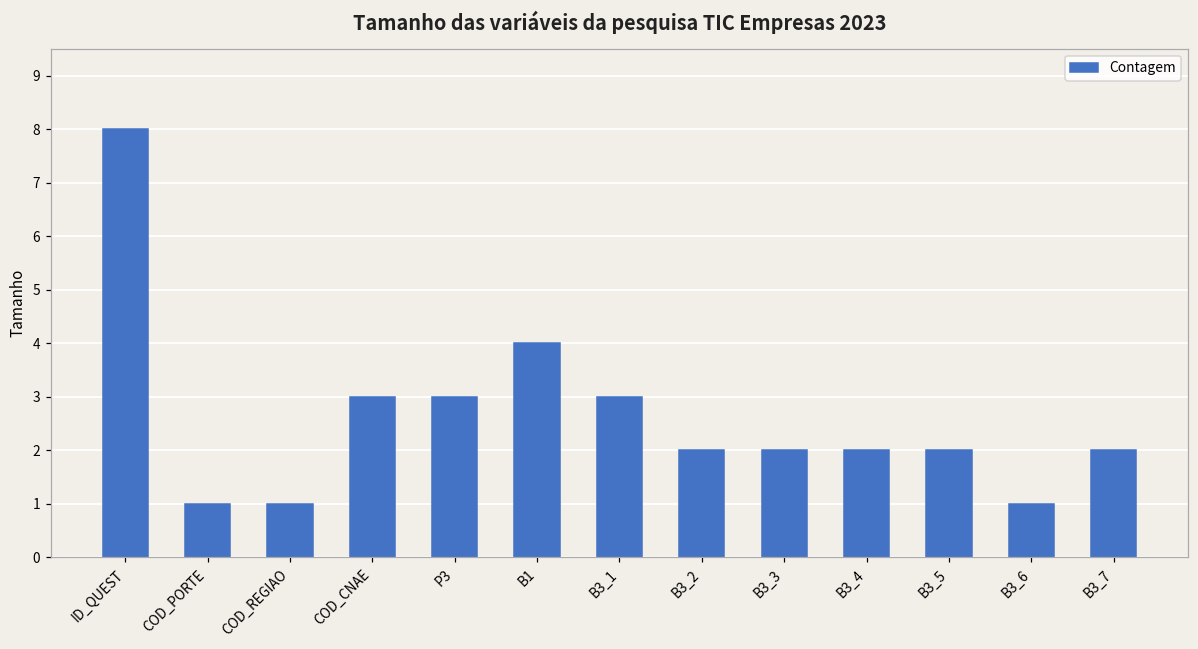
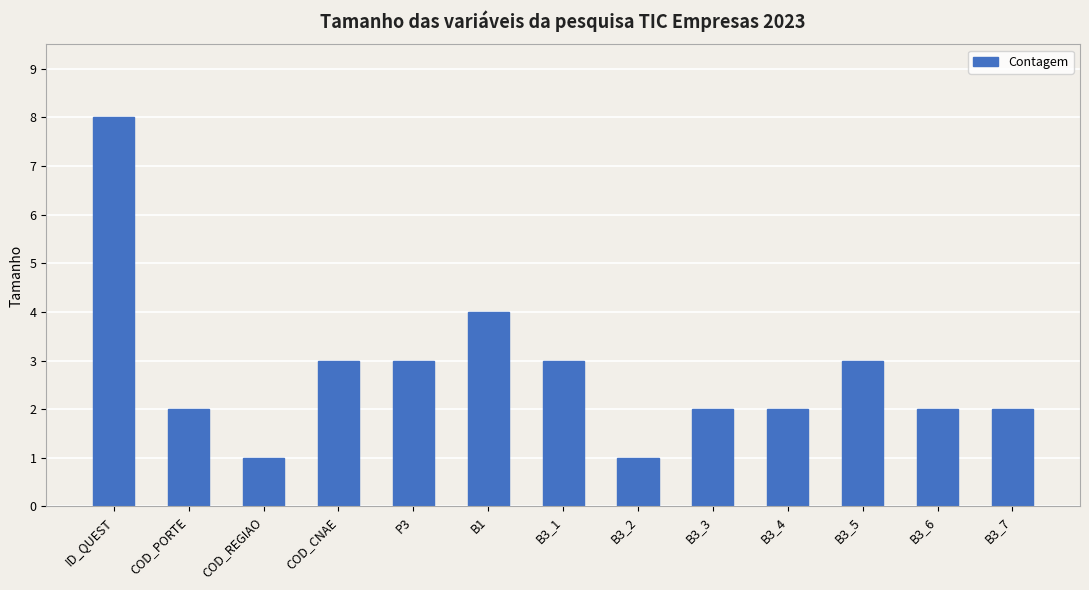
COD_PORTE: 1 -> 2
B3_2: 2 -> 1
B3_5: 2 -> 3
B3_6: 1 -> 2
